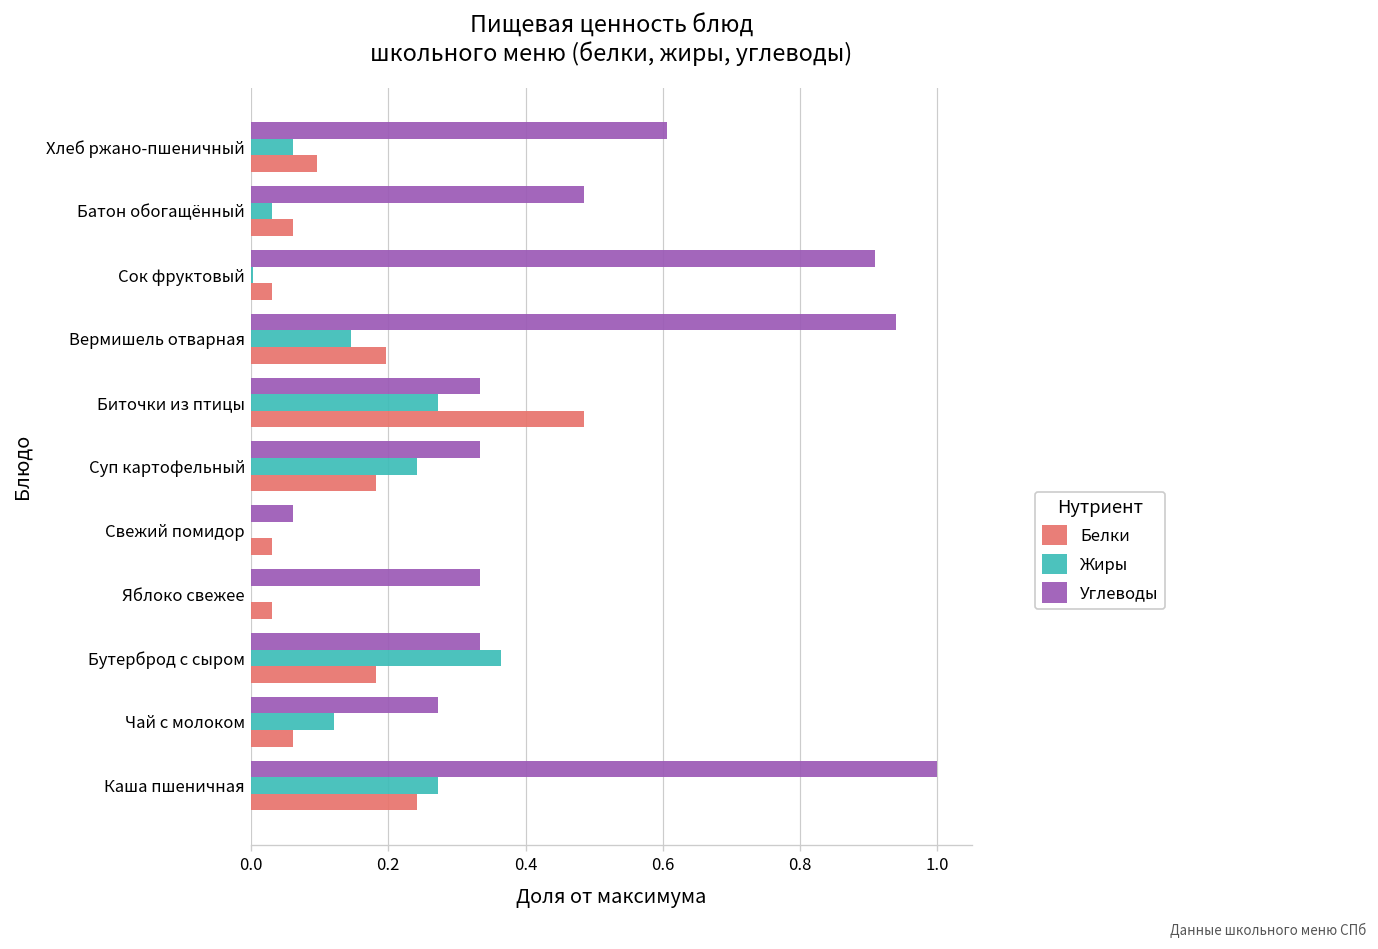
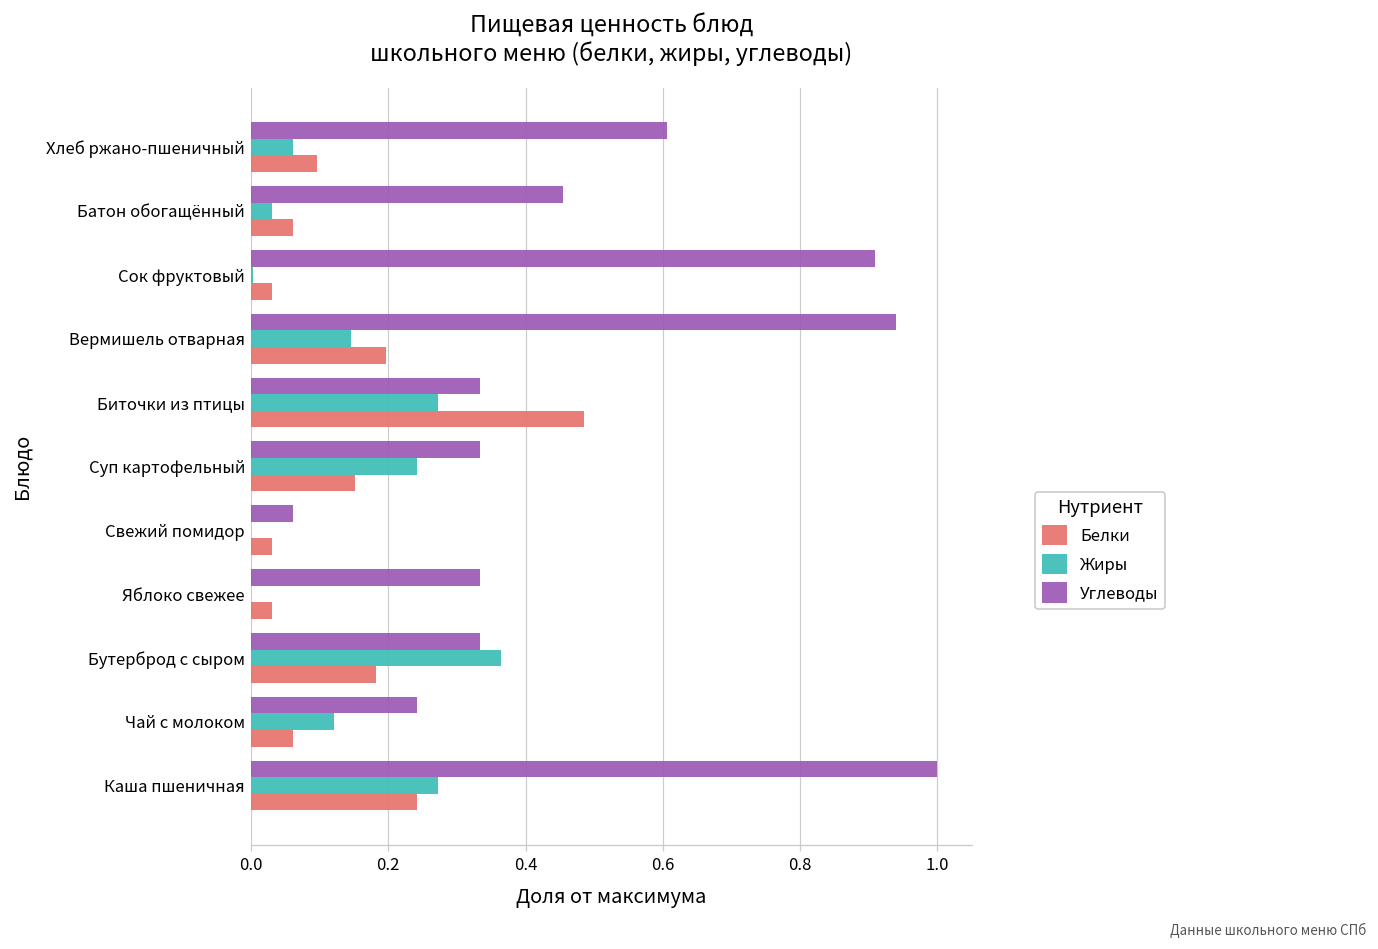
Углеводы, Батон обогащённый: 0.48 -> 0.45
Белки, Суп картофельный: 0.18 -> 0.15
Углеводы, Чай с молоком: 0.27 -> 0.24
